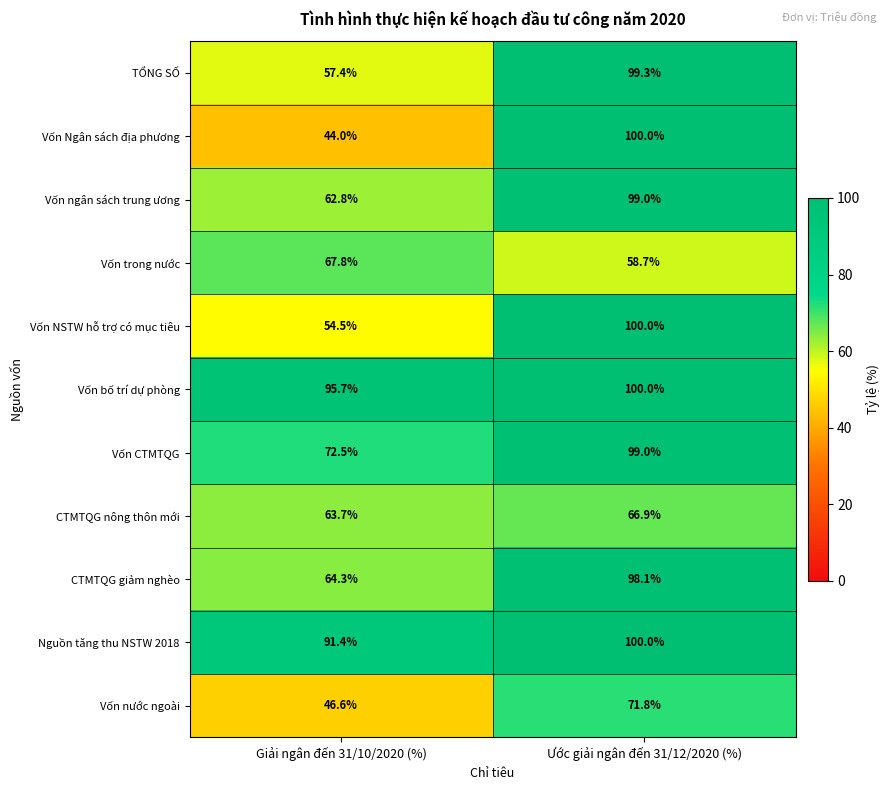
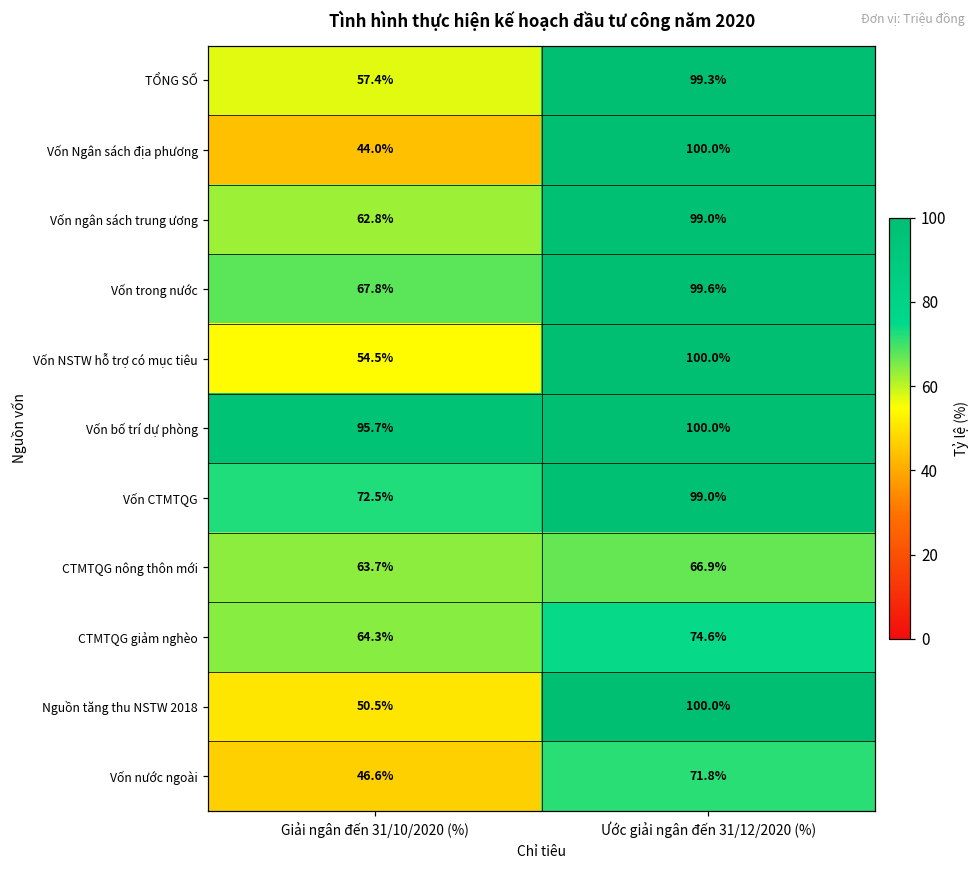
Vốn trong nước, Ước giải ngân đến 31/12/2020 (%): 58.7% -> 99.6%
CTMTQG giảm nghèo, Ước giải ngân đến 31/12/2020 (%): 98.1% -> 74.6%
Nguồn tăng thu NSTW 2018, Giải ngân đến 31/10/2020 (%): 91.4% -> 50.5%
